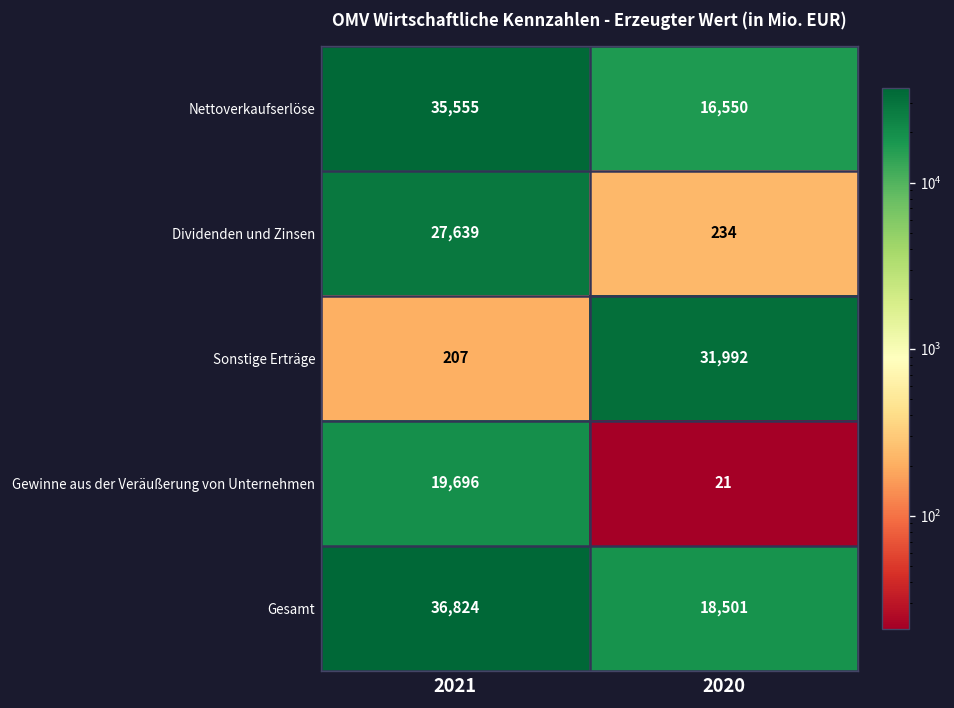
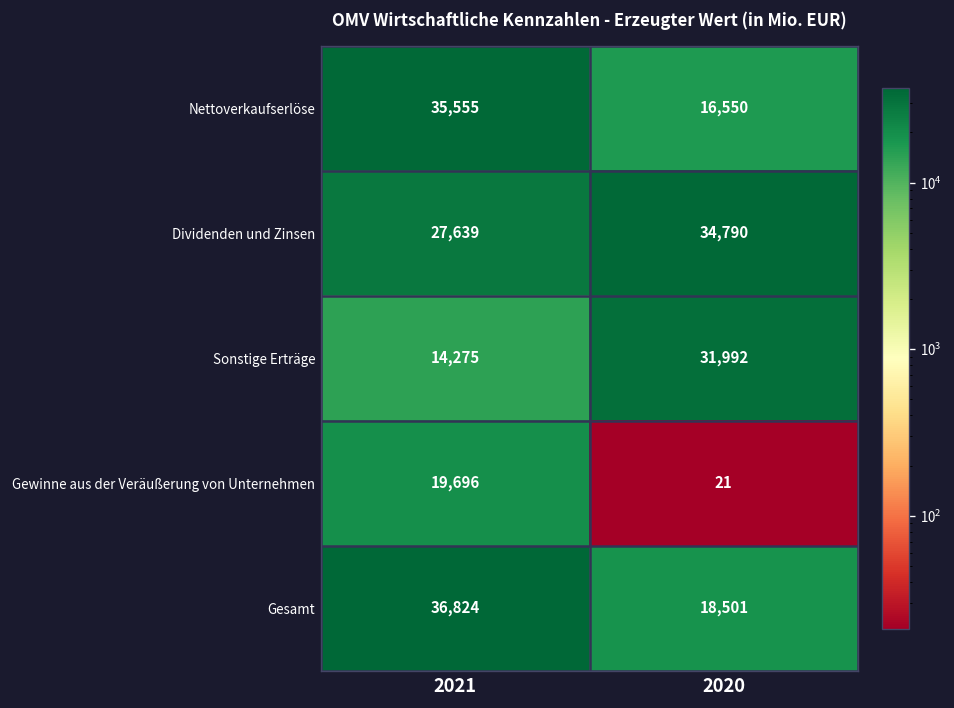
Dividenden und Zinsen, 2020: 234 -> 34,790
Sonstige Erträge, 2021: 207 -> 14,275
